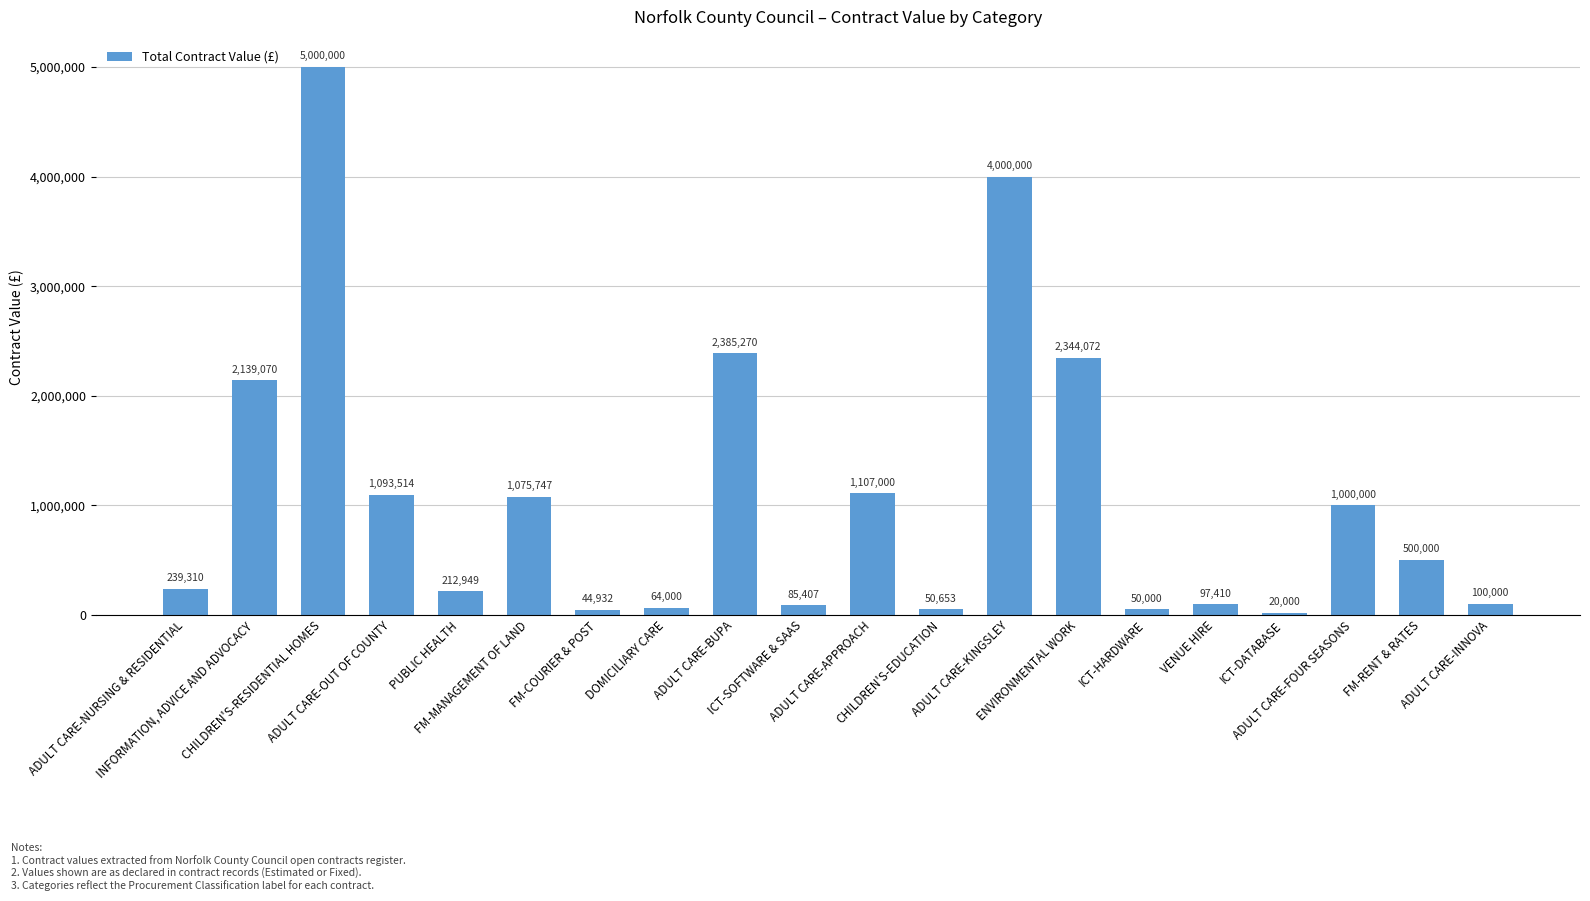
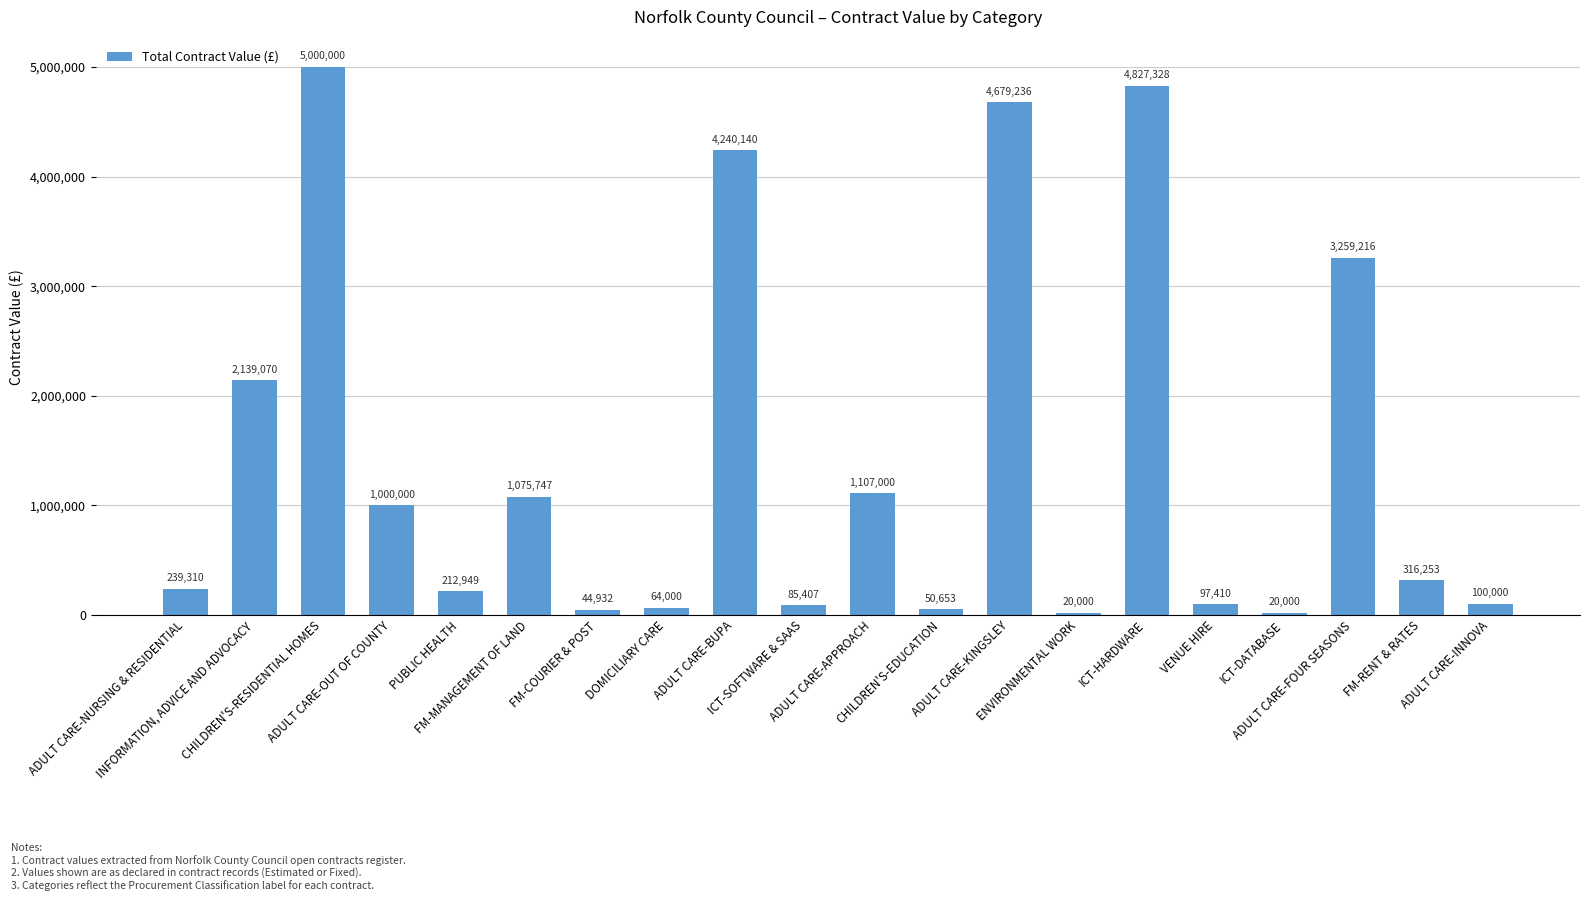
ADULT CARE-OUT OF COUNTY: 1,093,514 -> 1,000,000
ADULT CARE-BUPA: 2,385,270 -> 4,240,140
ADULT CARE-KINGSLEY: 4,000,000 -> 4,679,236
ENVIRONMENTAL WORK: 2,344,072 -> 20,000
ICT-HARDWARE: 50,000 -> 4,827,328
ADULT CARE-FOUR SEASONS: 1,000,000 -> 3,259,216
FM-RENT & RATES: 500,000 -> 316,253
